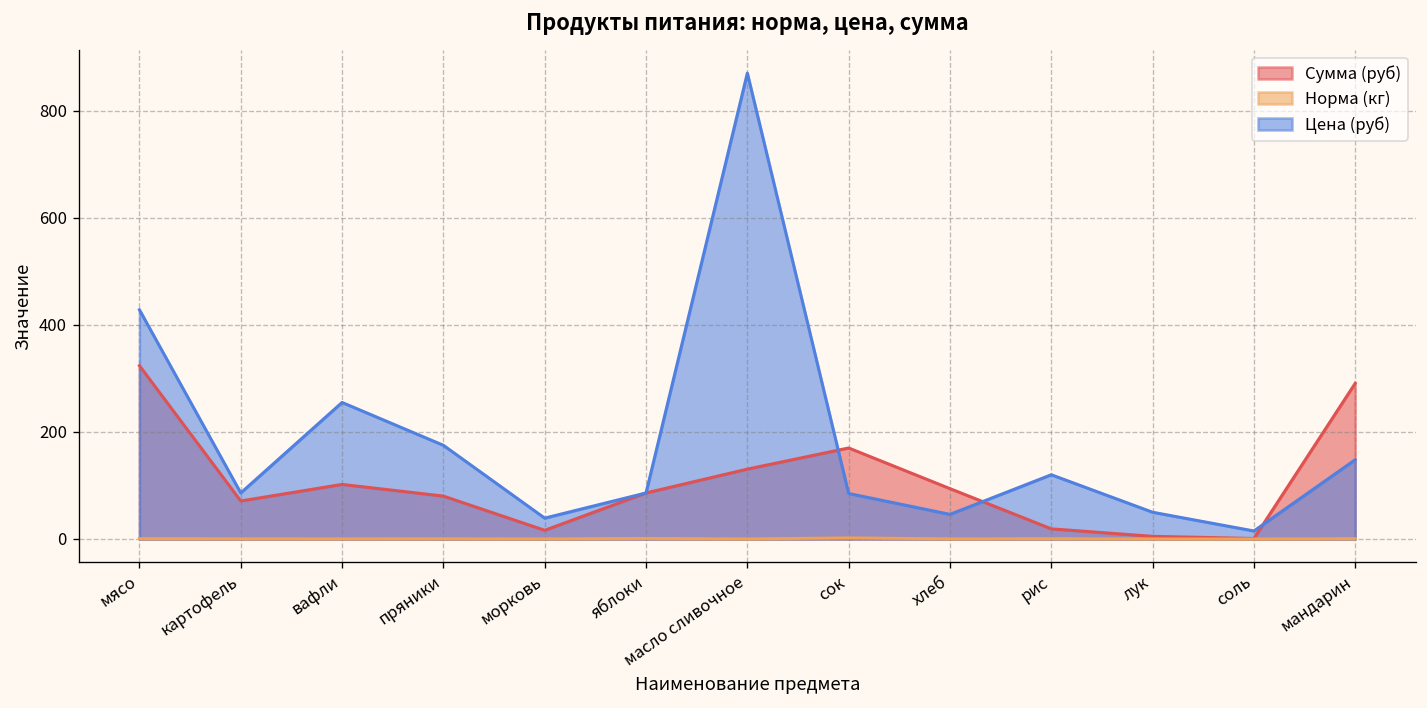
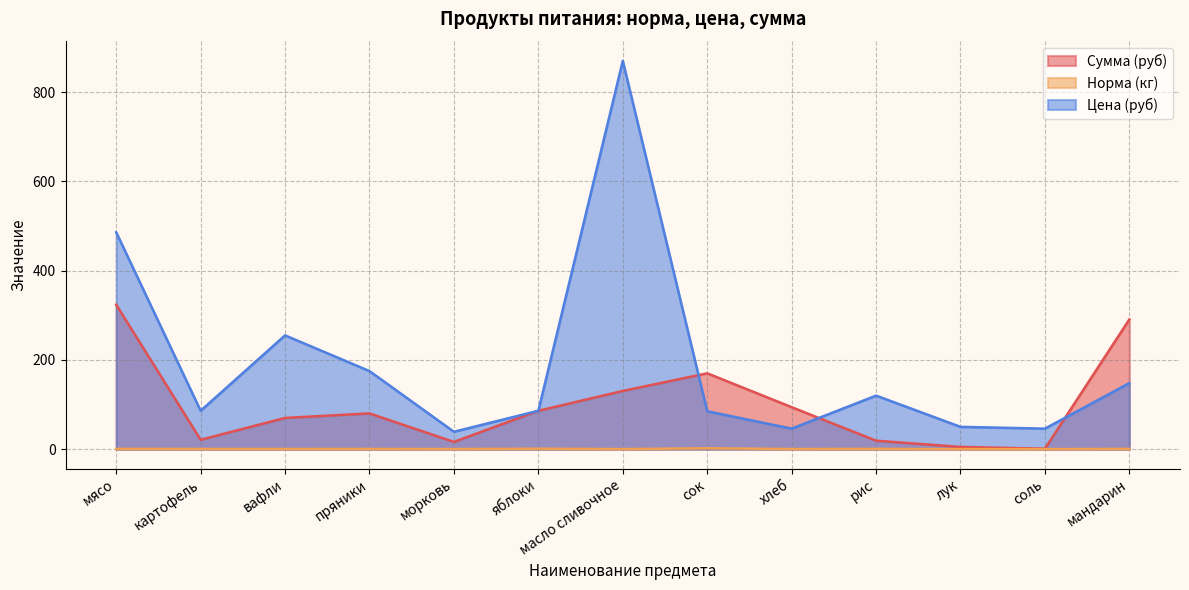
Цена (руб), мясо: 430 -> 490
Сумма (руб), картофель: 70 -> 20
Сумма (руб), вафли: 100 -> 70
Цена (руб), соль: 20 -> 50
